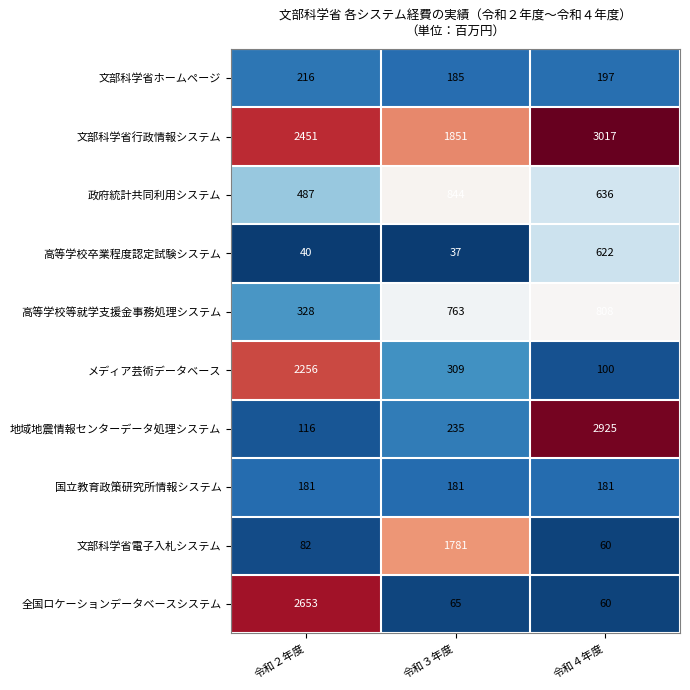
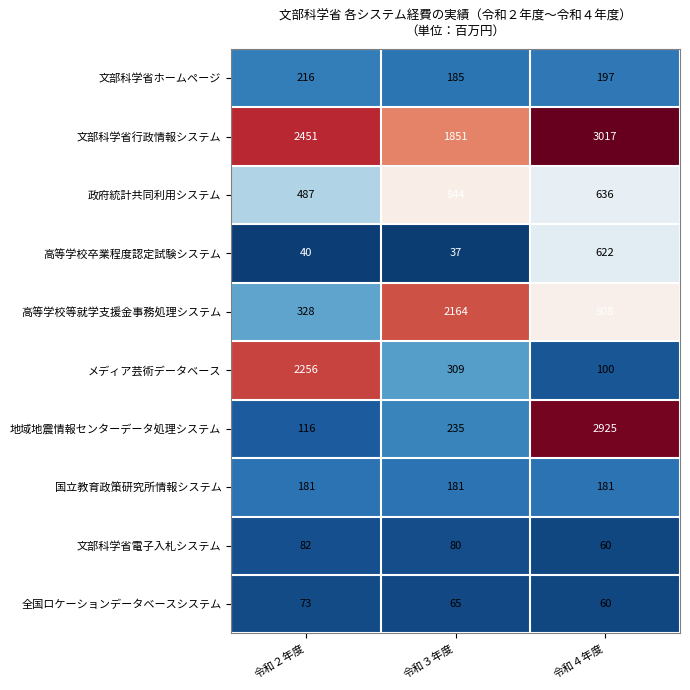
高等学校等就学支援金事務処理システム, 令和３年度: 763 -> 2164
文部科学省電子入札システム, 令和３年度: 1781 -> 80
全国ロケーションデータベースシステム, 令和２年度: 2653 -> 73
